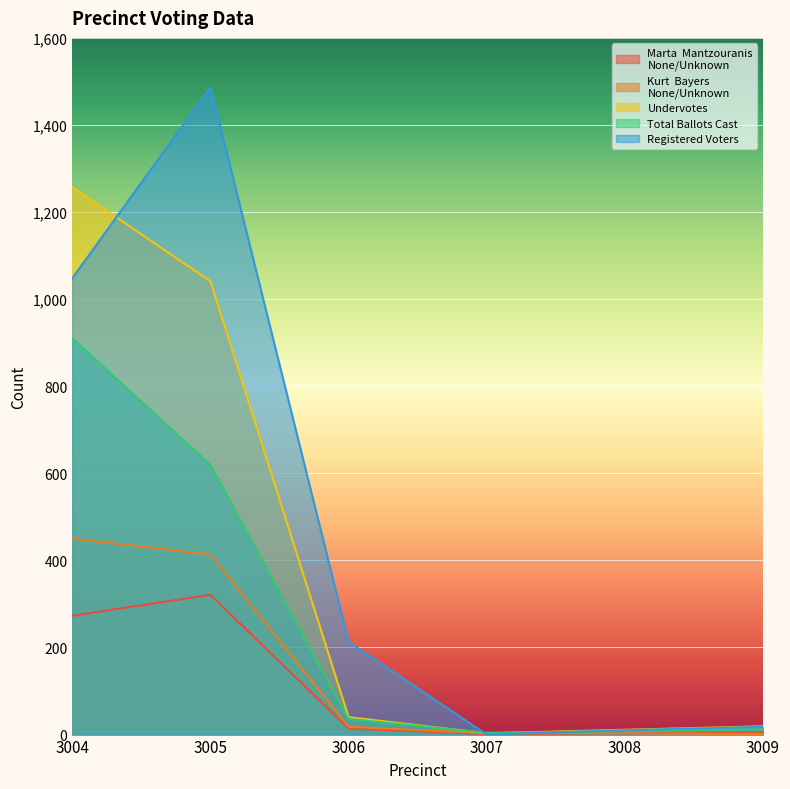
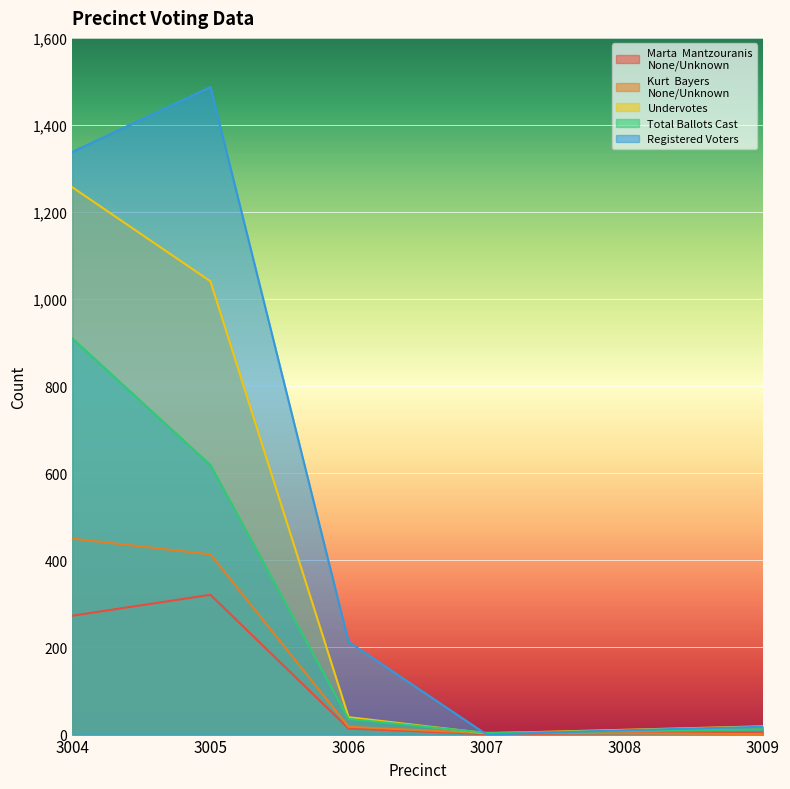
Registered Voters, 3004: 1,050 -> 1,340
